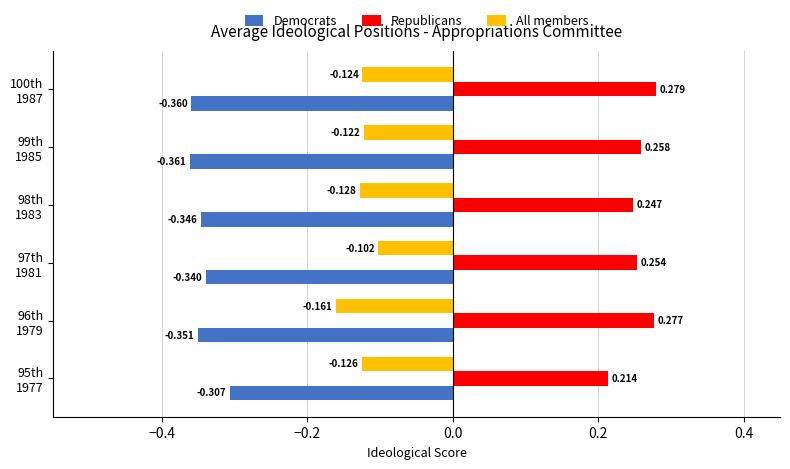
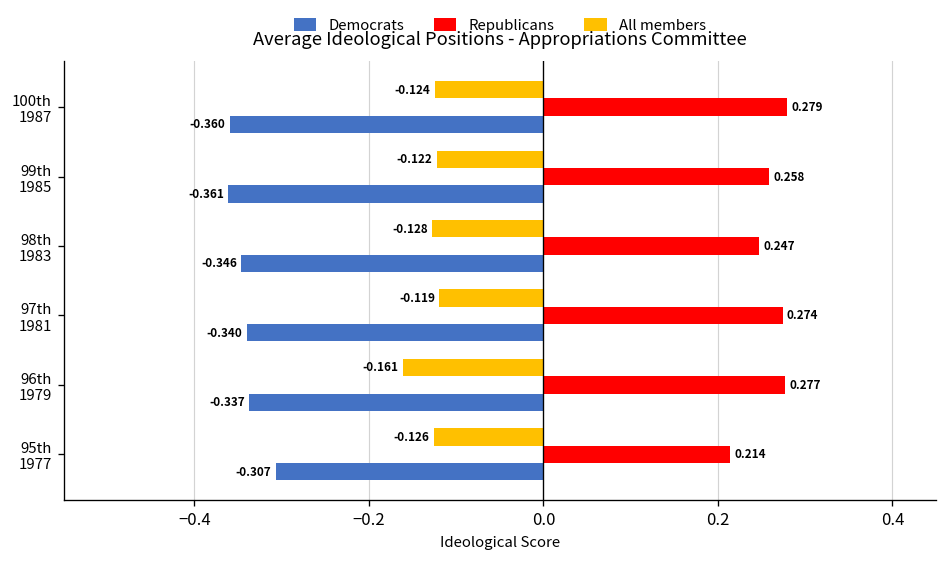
All members, 97th 1981: -0.102 -> -0.119
Republicans, 97th 1981: 0.254 -> 0.274
Democrats, 96th 1979: -0.351 -> -0.337
